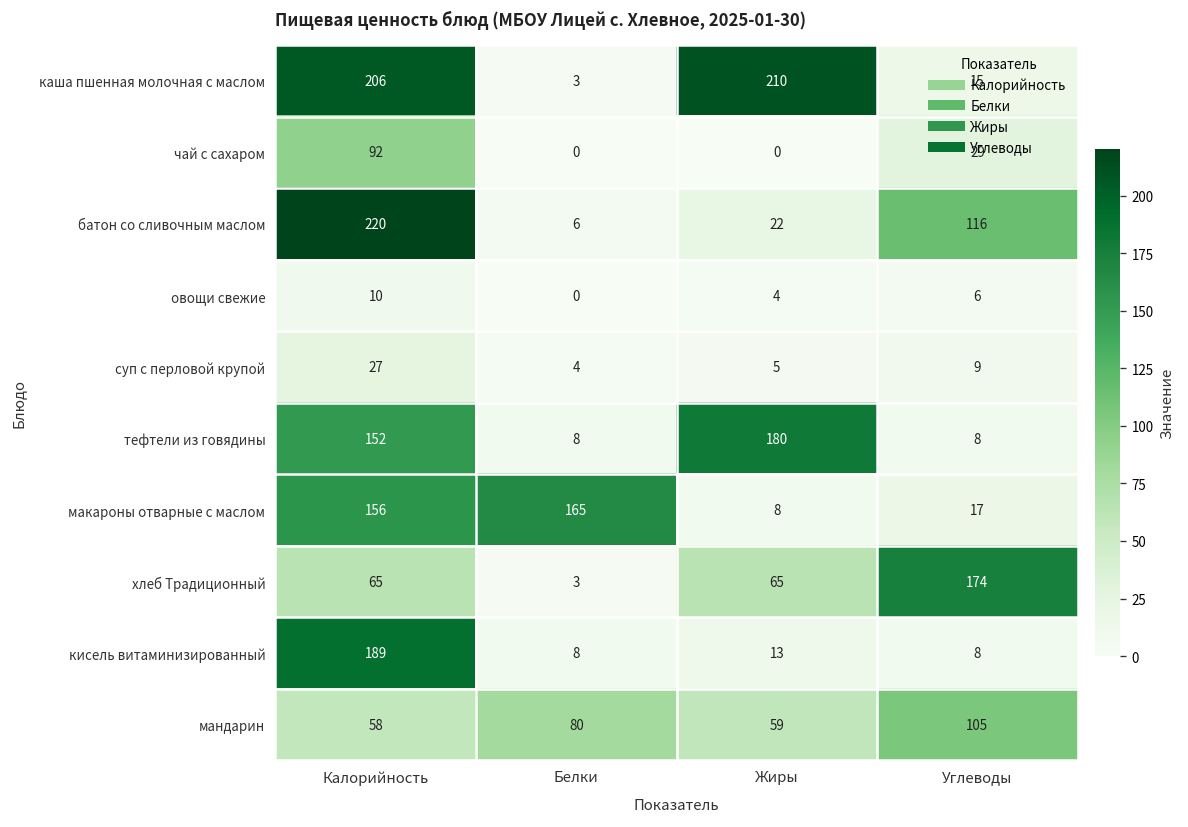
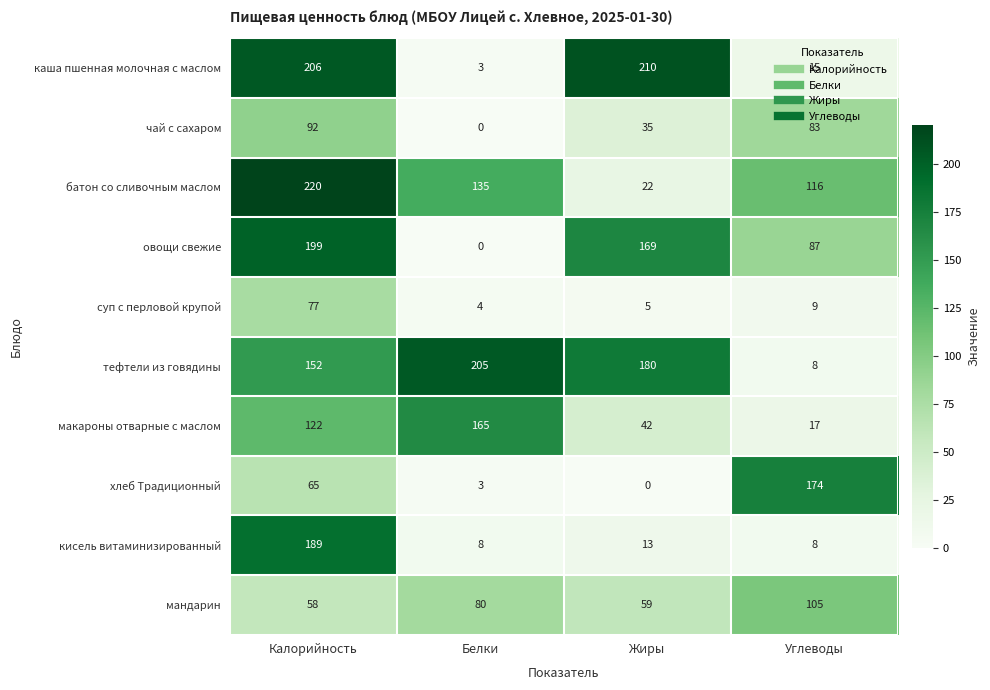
чай с сахаром, Жиры: 0 -> 35
чай с сахаром, Углеводы: 29 -> 83
батон со сливочным маслом, Белки: 6 -> 135
овощи свежие, Калорийность: 10 -> 199
овощи свежие, Жиры: 4 -> 169
овощи свежие, Углеводы: 6 -> 87
суп с перловой крупой, Калорийность: 27 -> 77
тефтели из говядины, Белки: 8 -> 205
макароны отварные с маслом, Калорийность: 156 -> 122
макароны отварные с маслом, Жиры: 8 -> 42
хлеб Традиционный, Жиры: 65 -> 0
